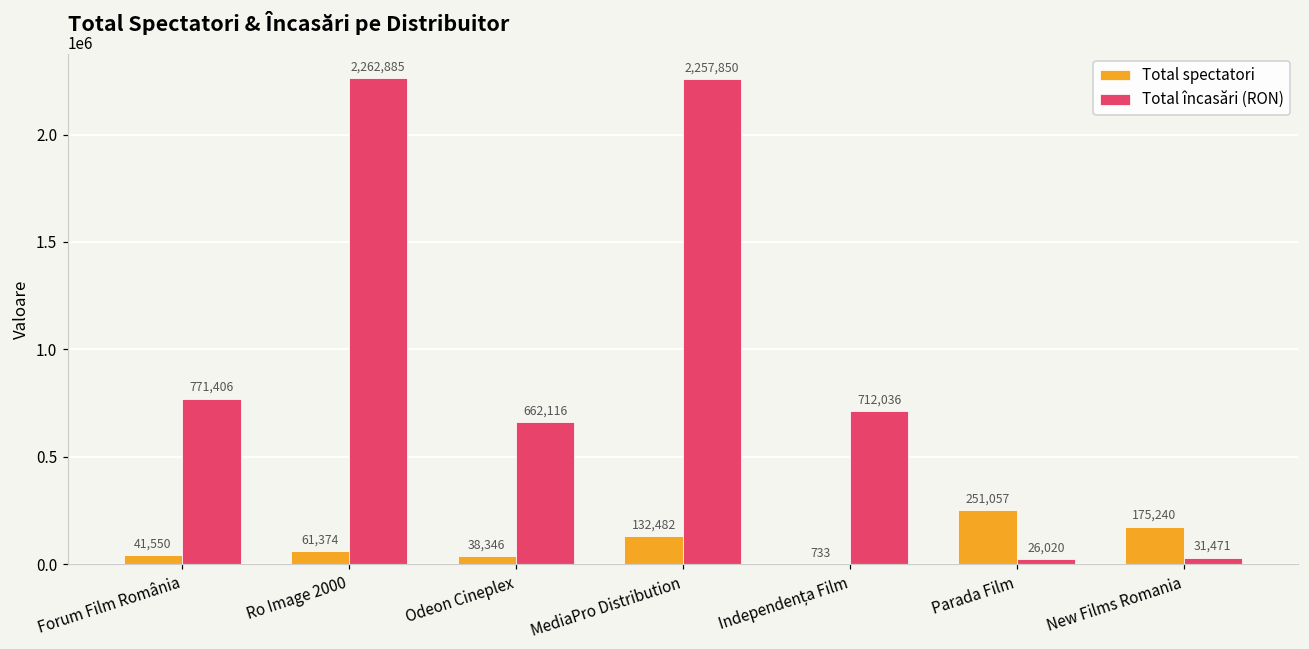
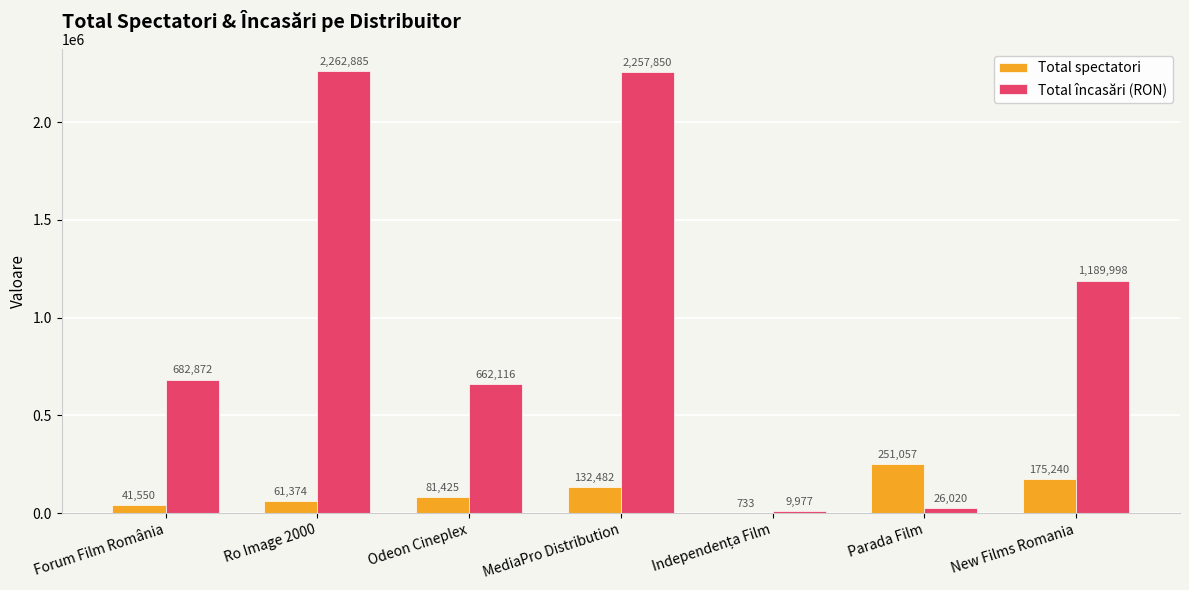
Total încasări (RON), Forum Film România: 771,406 -> 682,872
Total spectatori, Odeon Cineplex: 38,346 -> 81,425
Total încasări (RON), Independența Film: 712,036 -> 9,977
Total încasări (RON), New Films Romania: 31,471 -> 1,189,998
